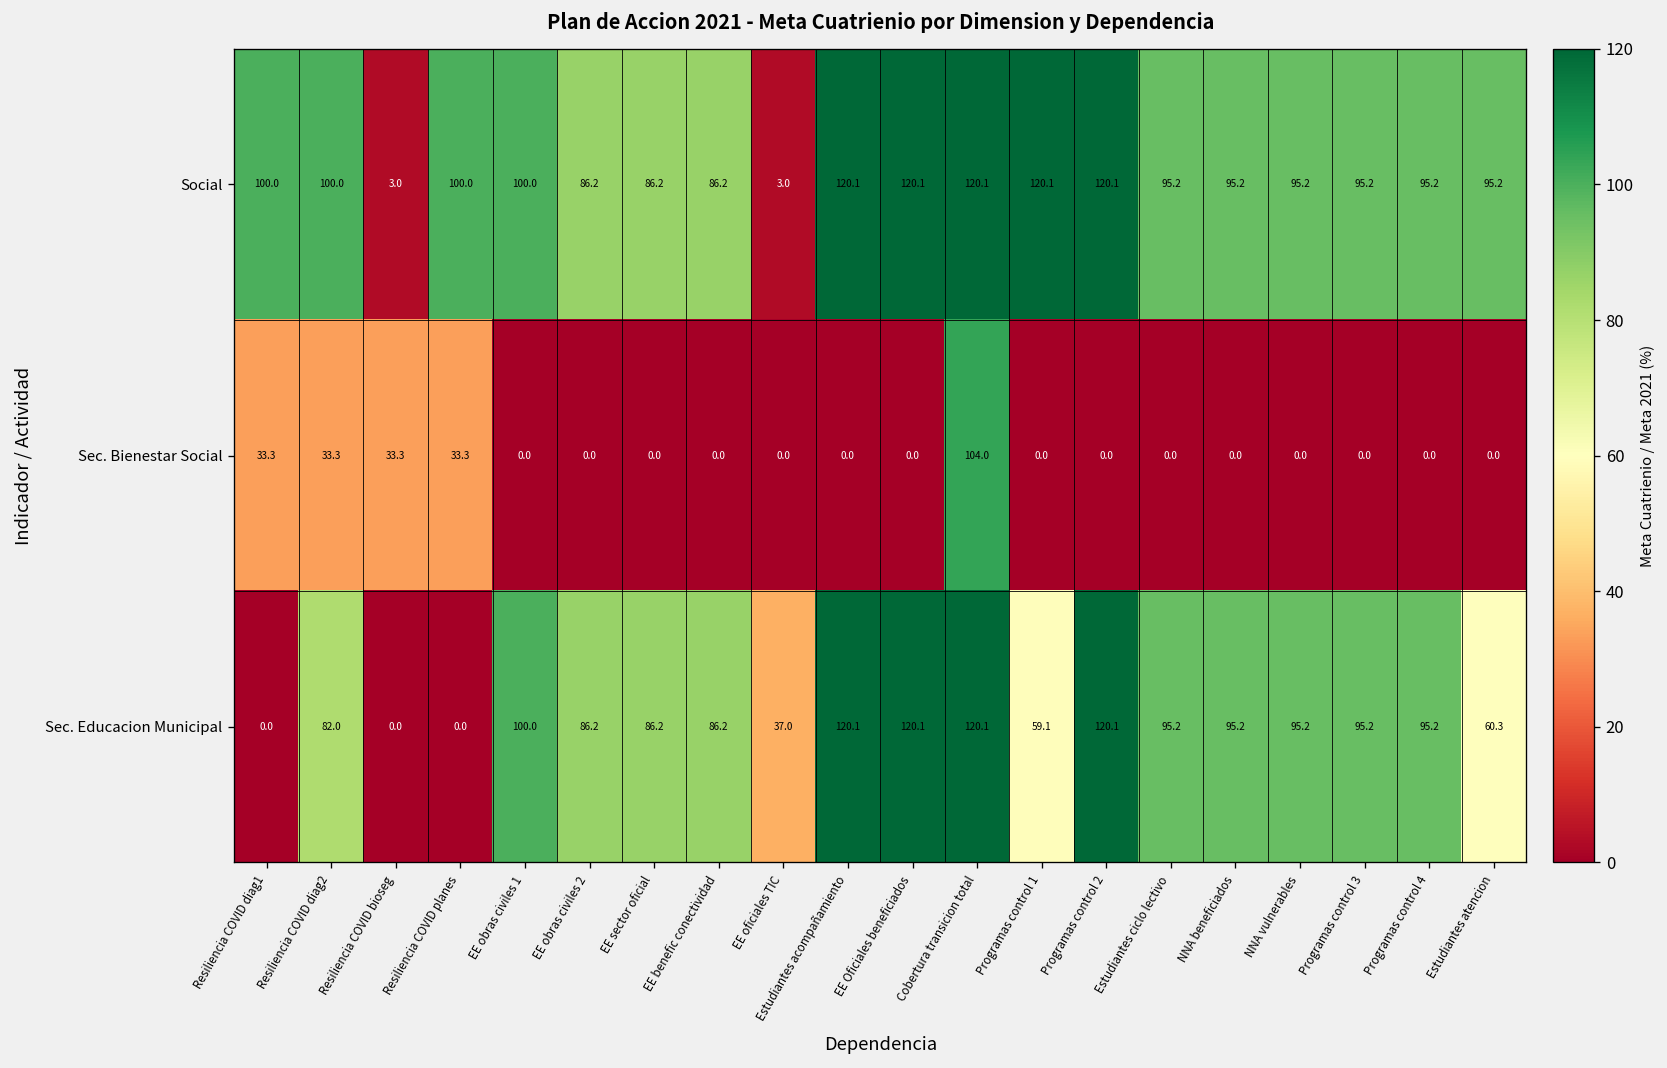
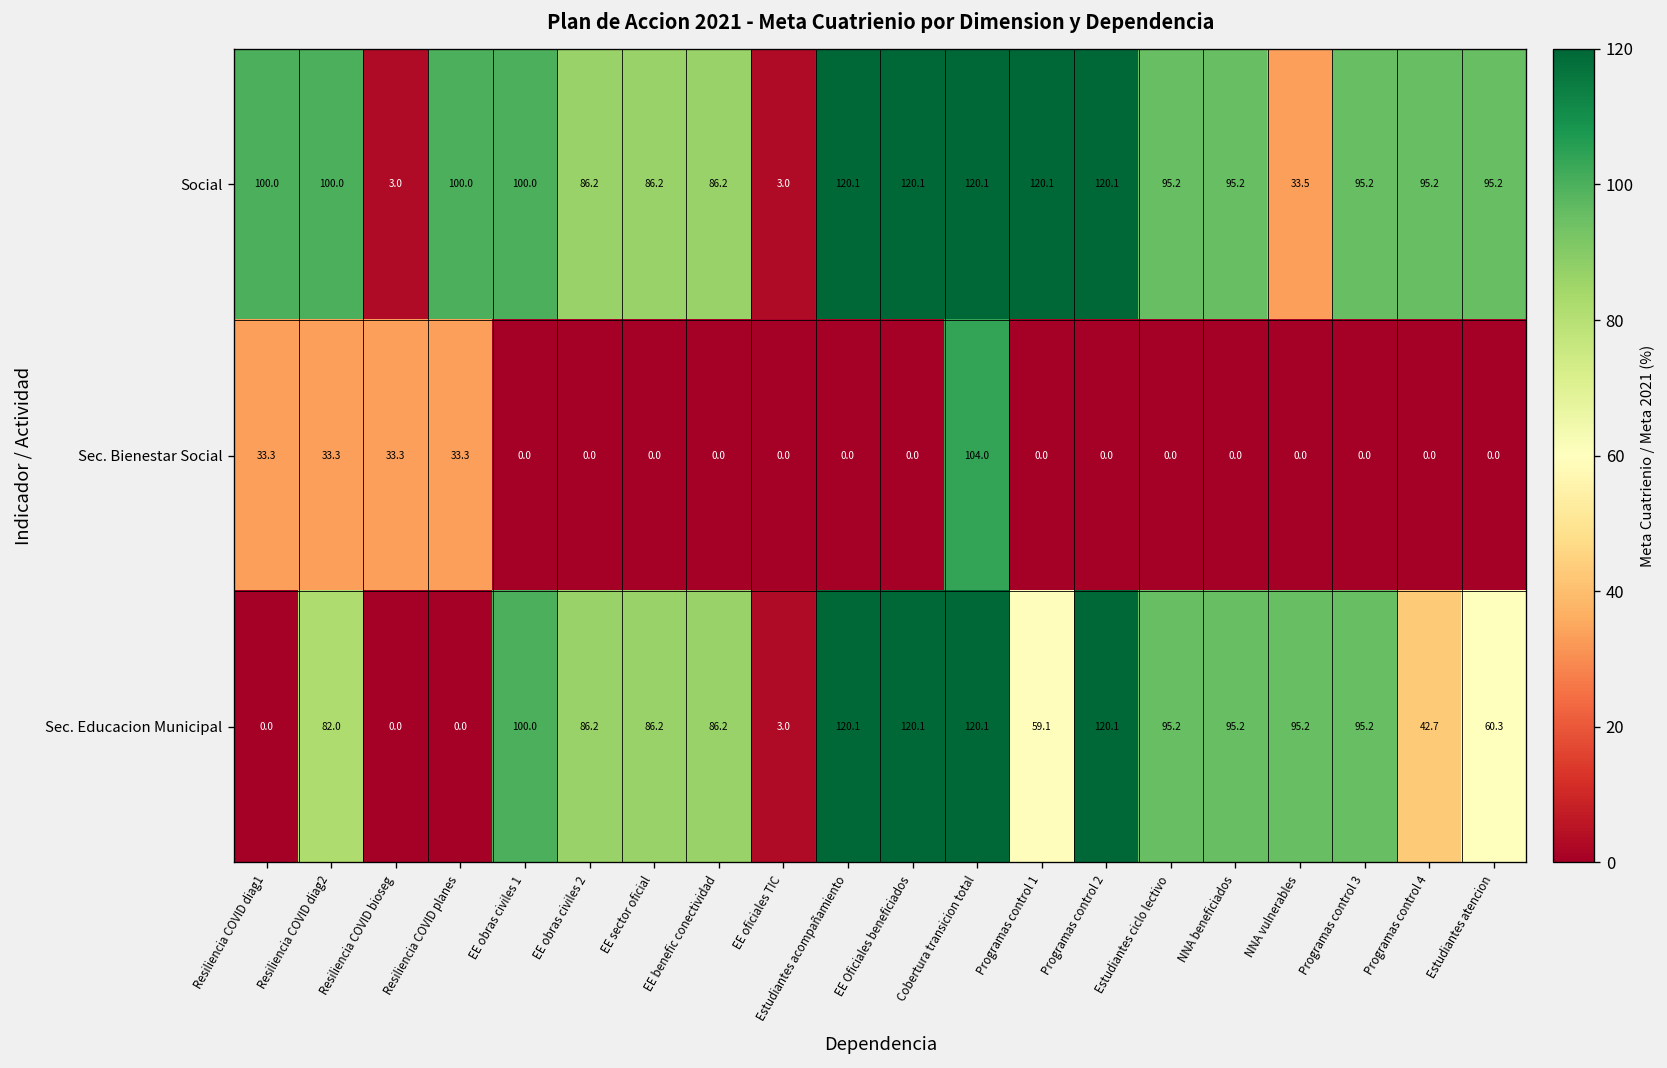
Social, NNA vulnerables: 95.2 -> 33.5
Sec. Educacion Municipal, EE oficiales TIC: 37.0 -> 3.0
Sec. Educacion Municipal, Programas control 4: 95.2 -> 42.7
